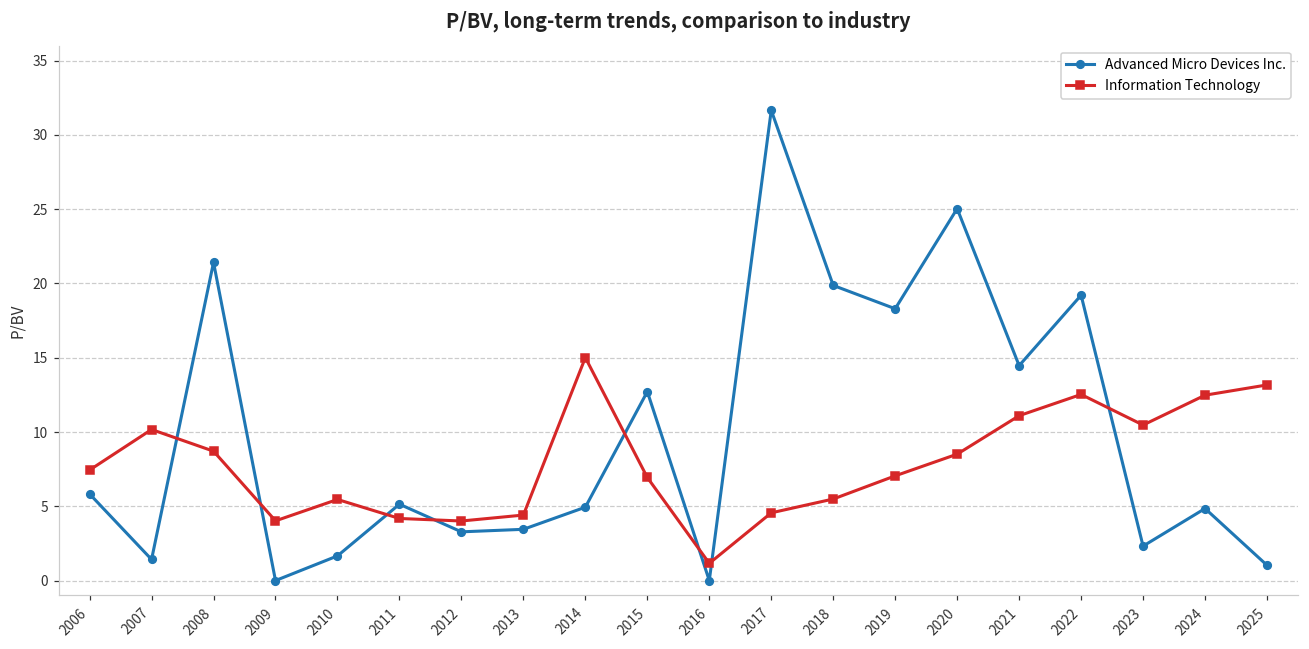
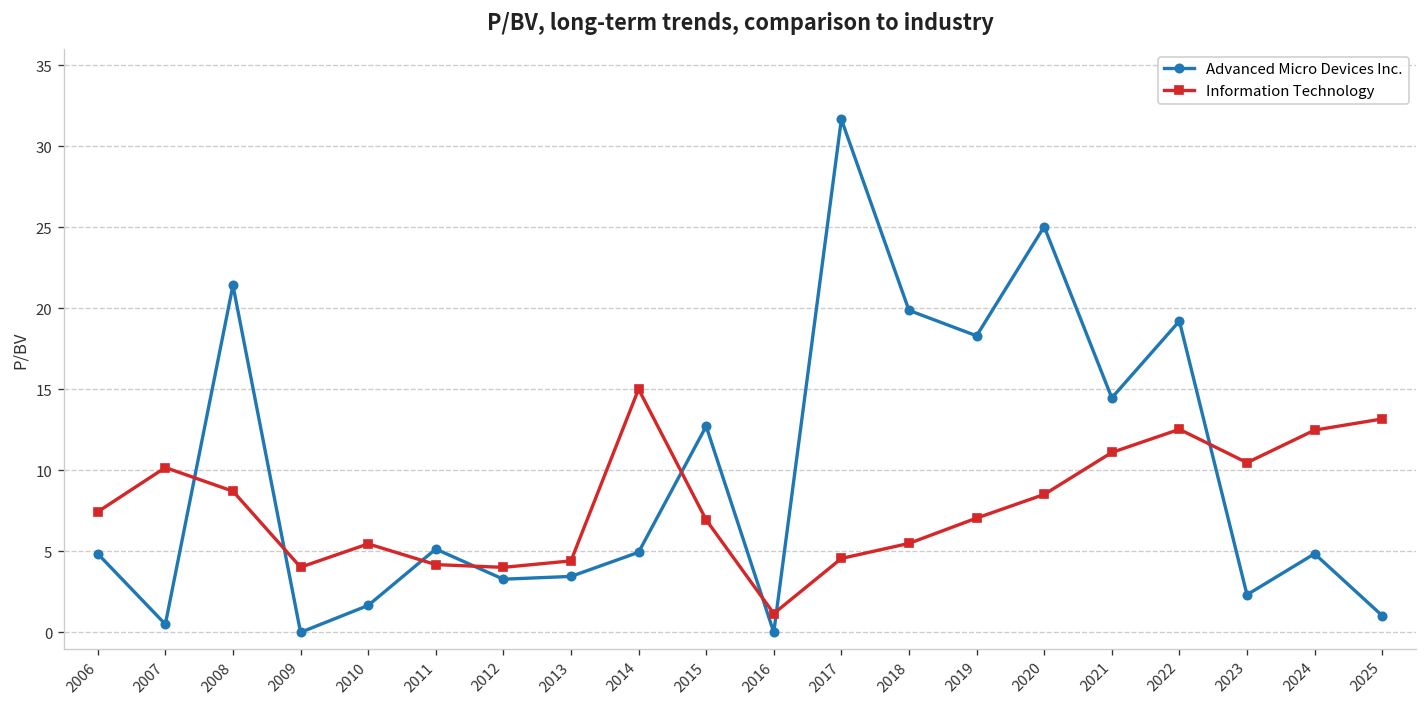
Advanced Micro Devices Inc., 2006: 5.8 -> 4.9
Advanced Micro Devices Inc., 2007: 1.4 -> 0.5
